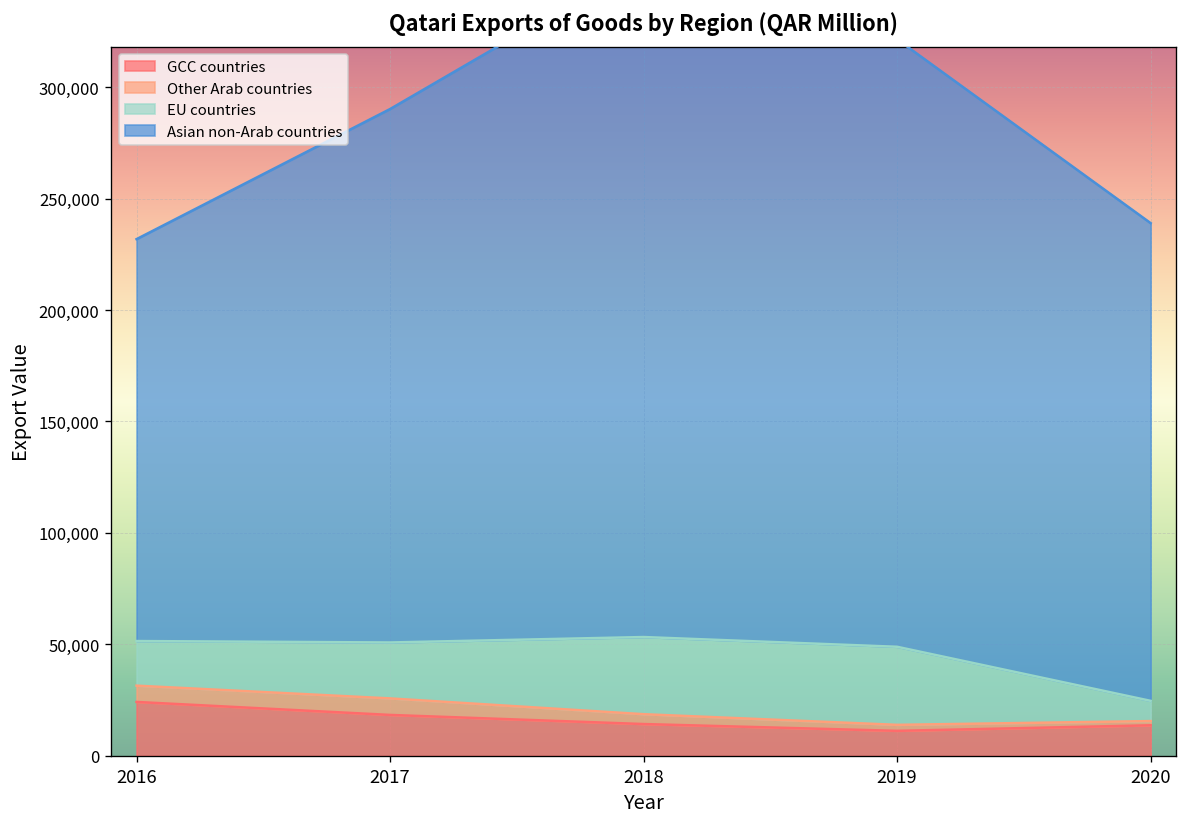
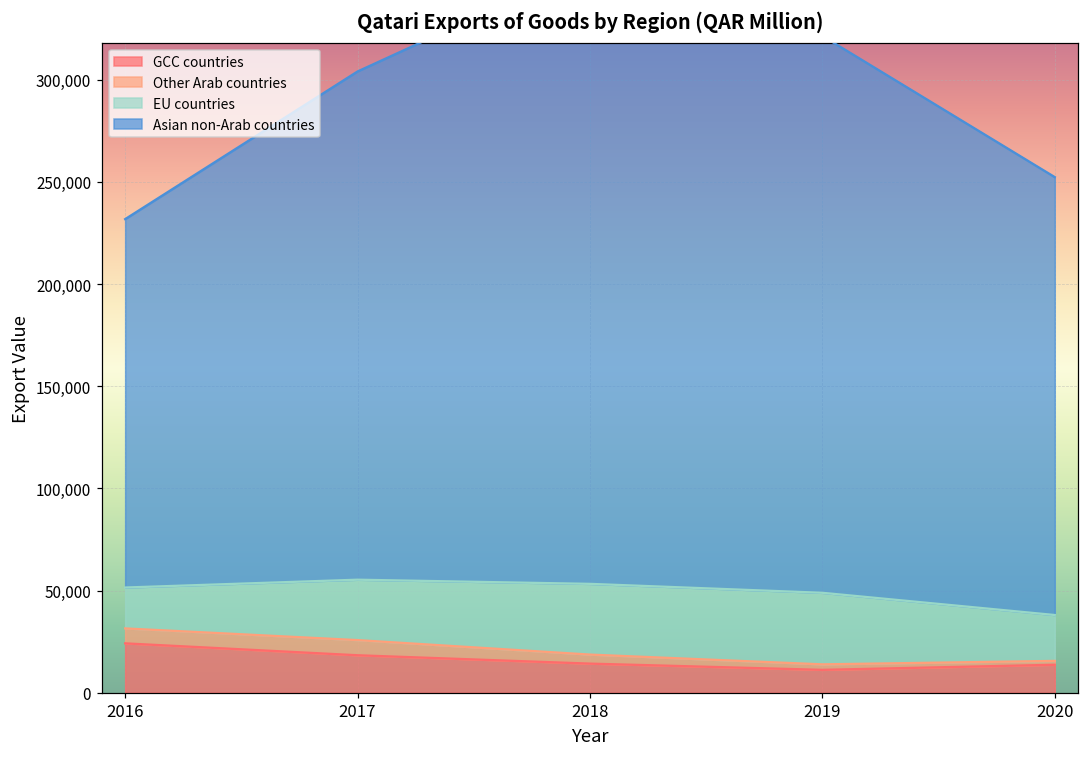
EU countries, 2017: 25,000 -> 30,000
Asian non-Arab countries, 2017: 239,000 -> 249,000
EU countries, 2020: 9,000 -> 22,000
